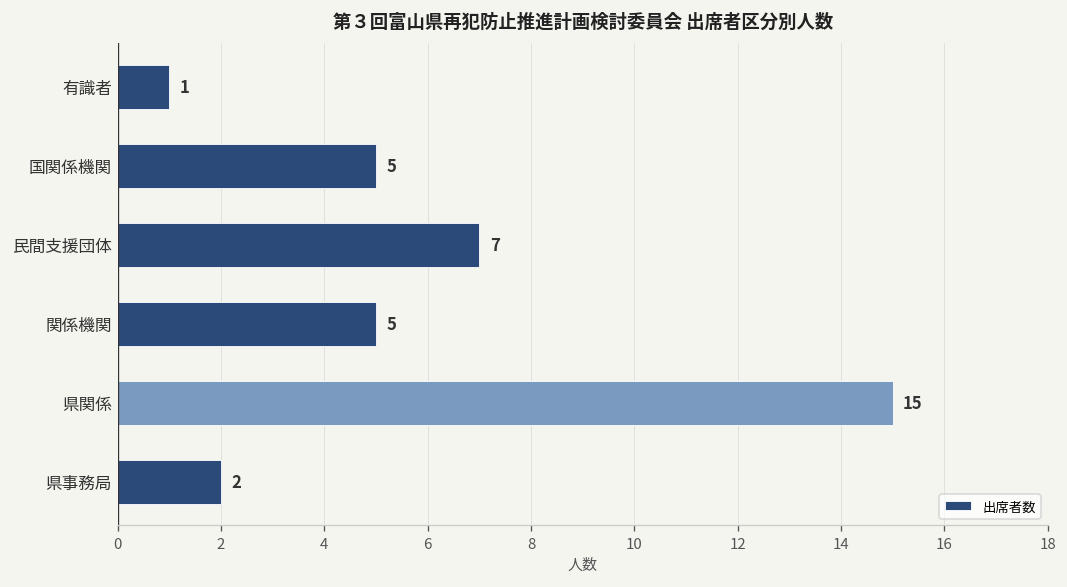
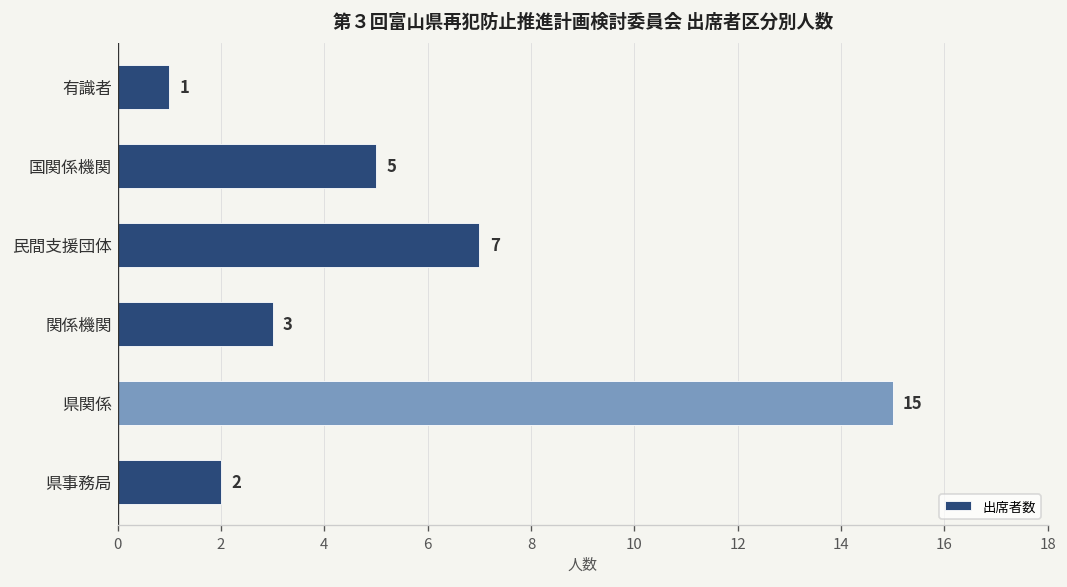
関係機関: 5 -> 3
